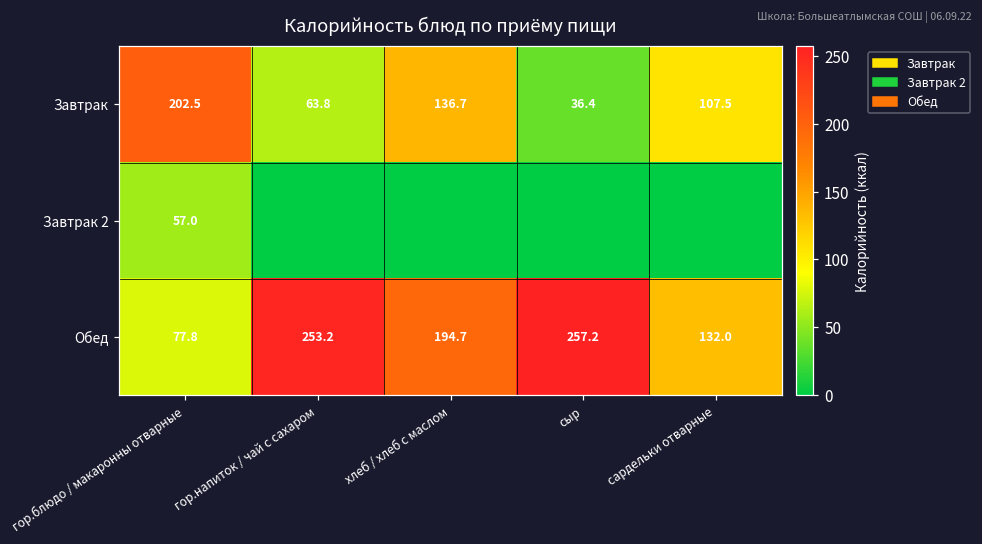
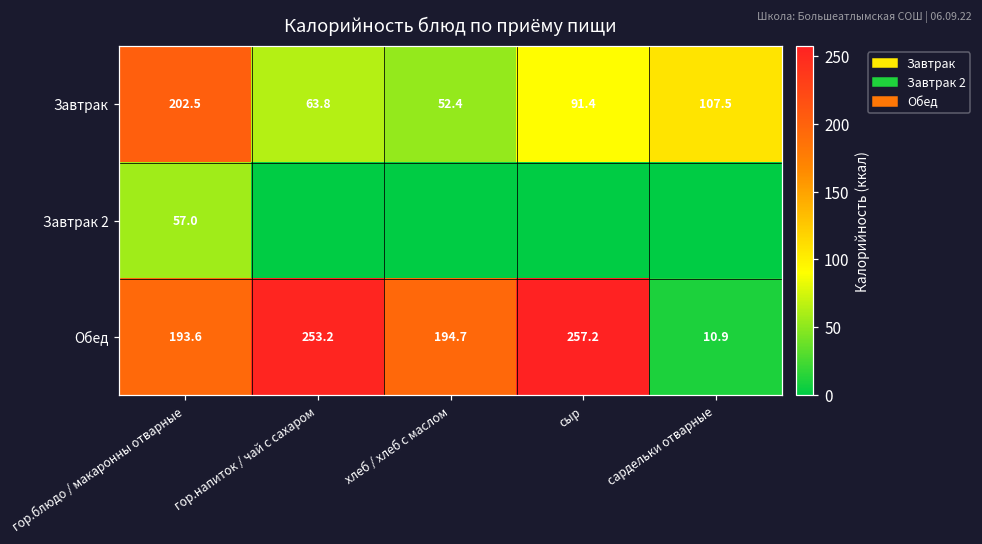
Завтрак, хлеб / хлеб с маслом: 136.7 -> 52.4
Завтрак, сыр: 36.4 -> 91.4
Обед, гор.блюдо / макаронны отварные: 77.8 -> 193.6
Обед, сардельки отварные: 132.0 -> 10.9
